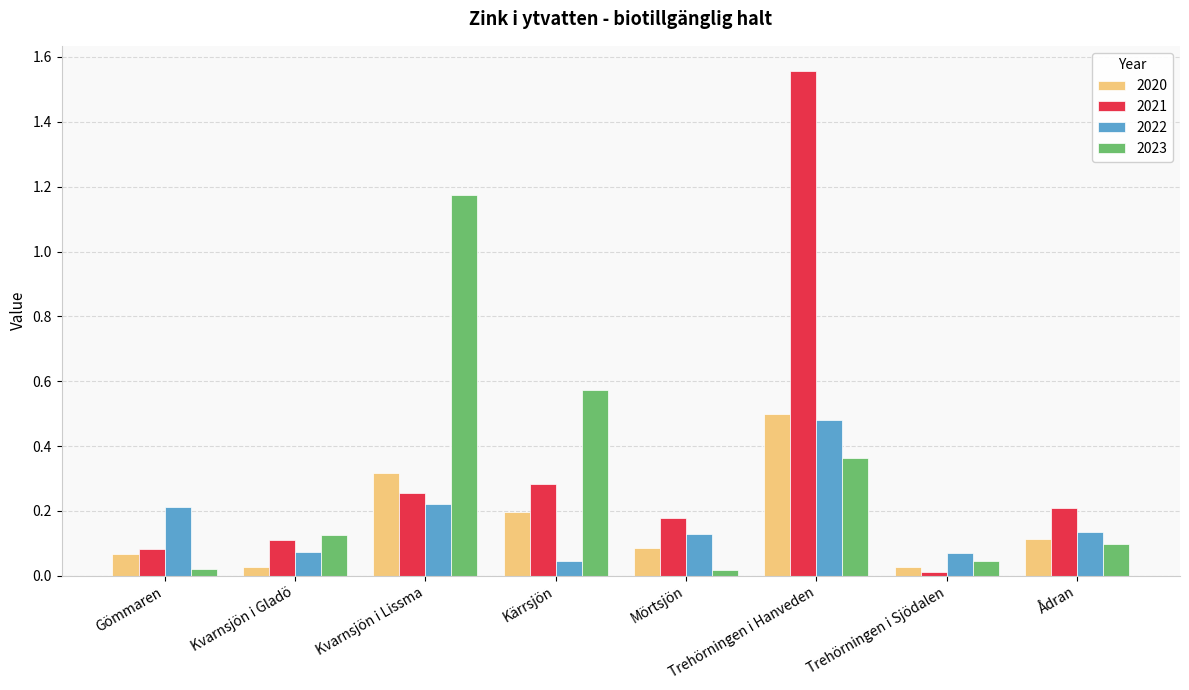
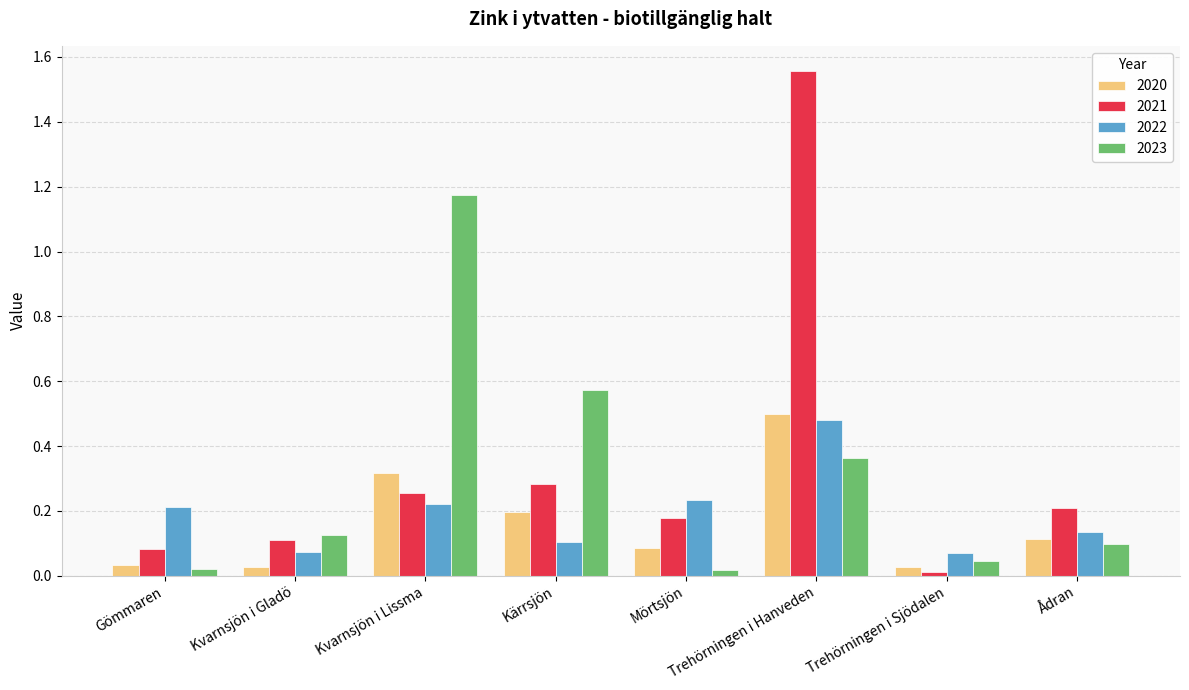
2020, Gömmaren: 0.07 -> 0.03
2022, Kärrsjön: 0.04 -> 0.10
2022, Mörtsjön: 0.13 -> 0.23
